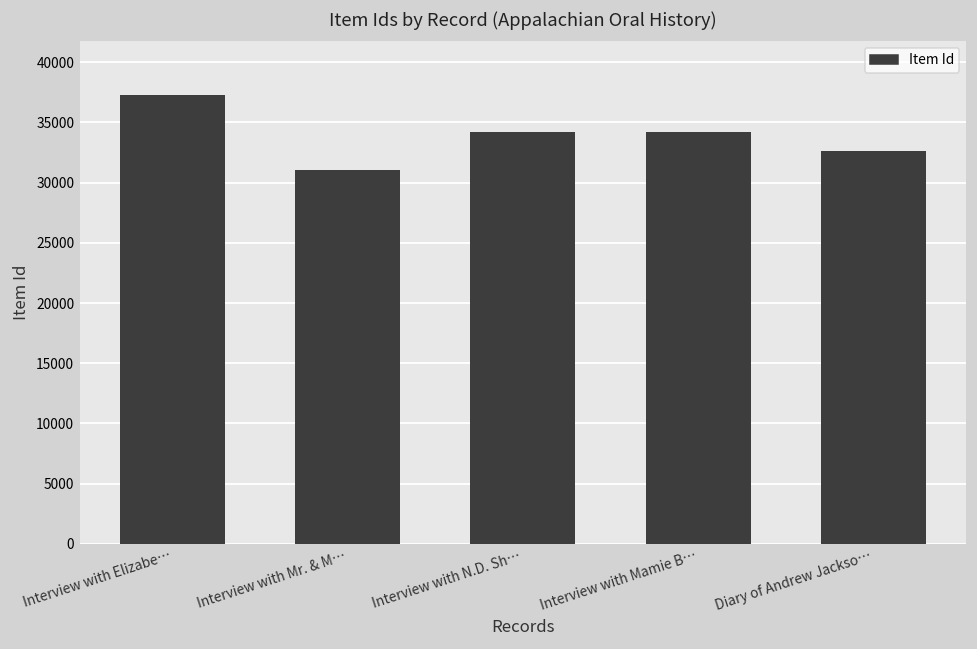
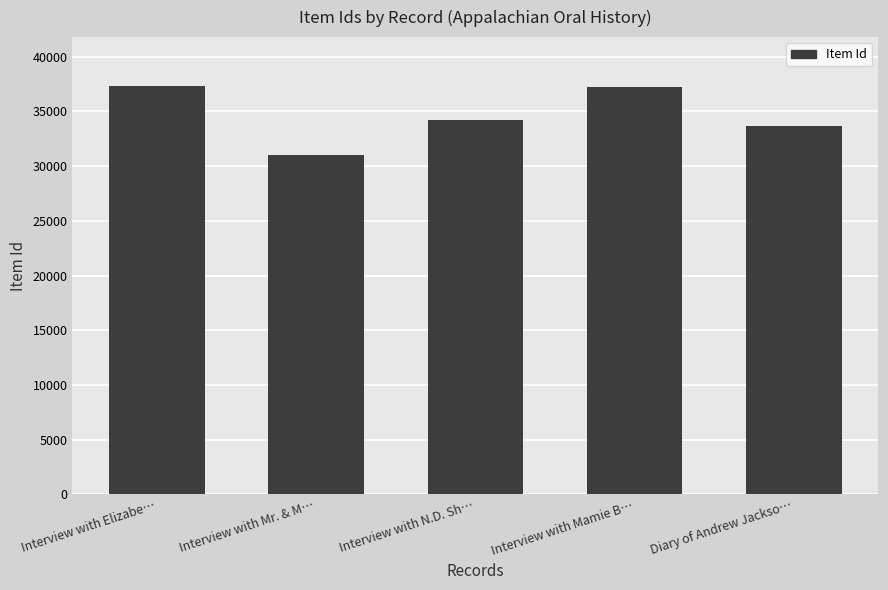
Interview with Mamie B…: 34200 -> 37200
Diary of Andrew Jackso…: 32600 -> 33600
